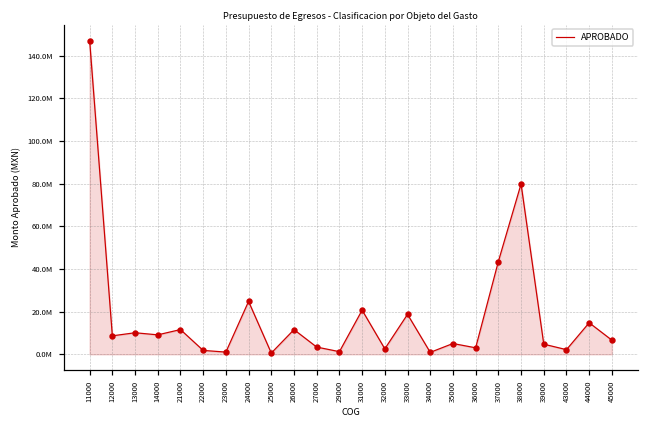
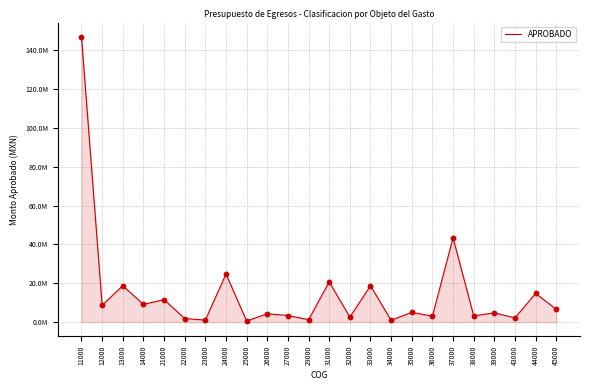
13000: 10000000 -> 19000000
26000: 12000000 -> 4000000
38000: 80000000 -> 3000000
